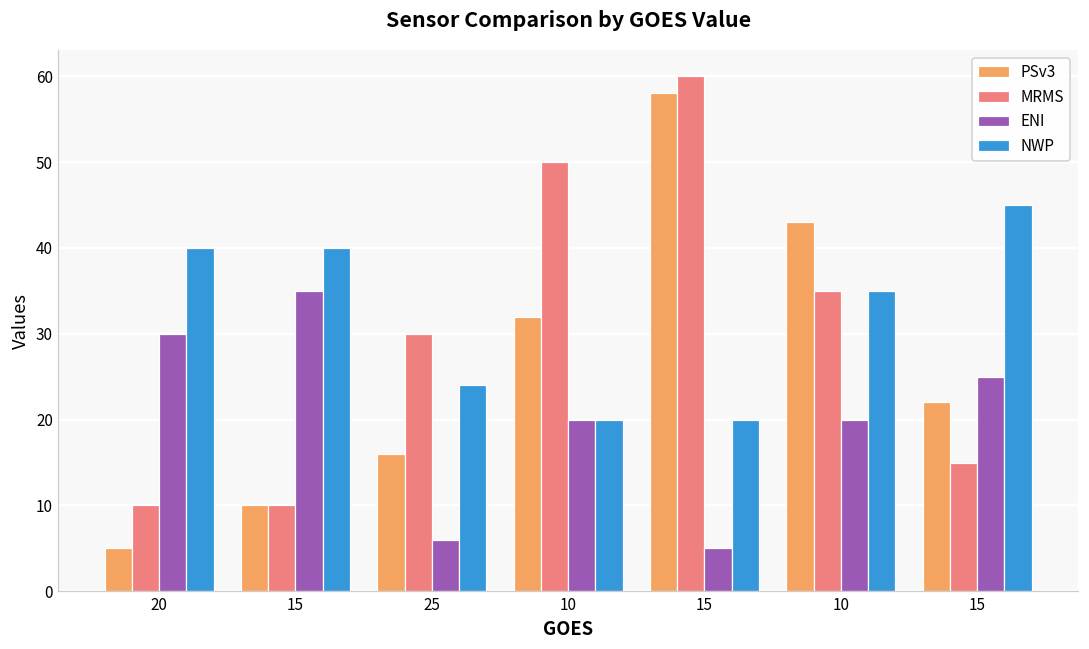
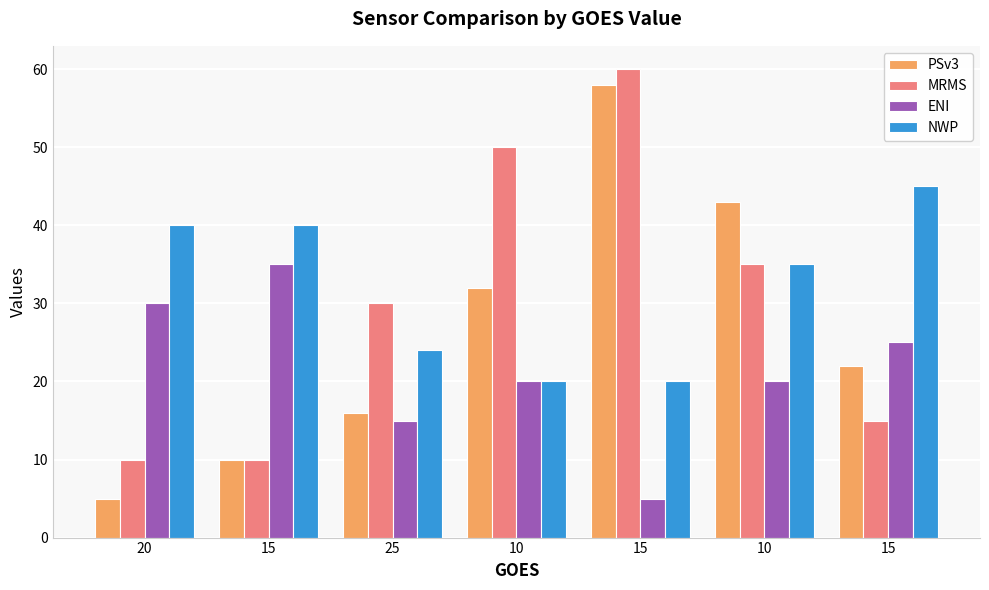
ENI, 25: 6 -> 15
